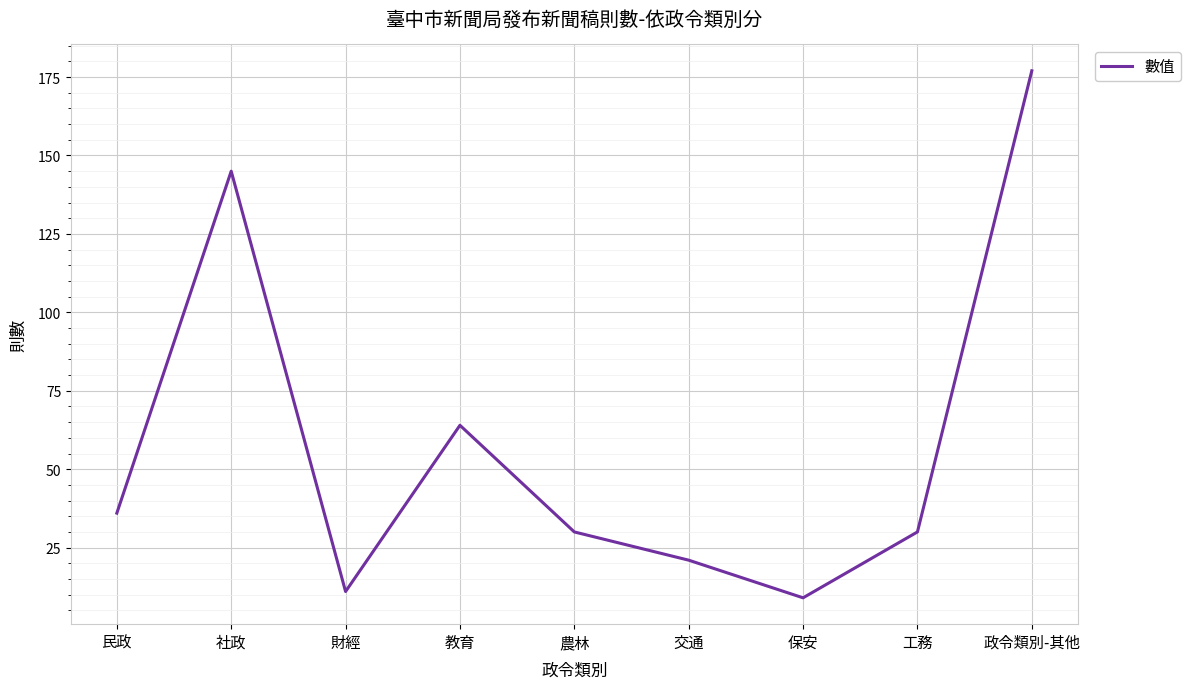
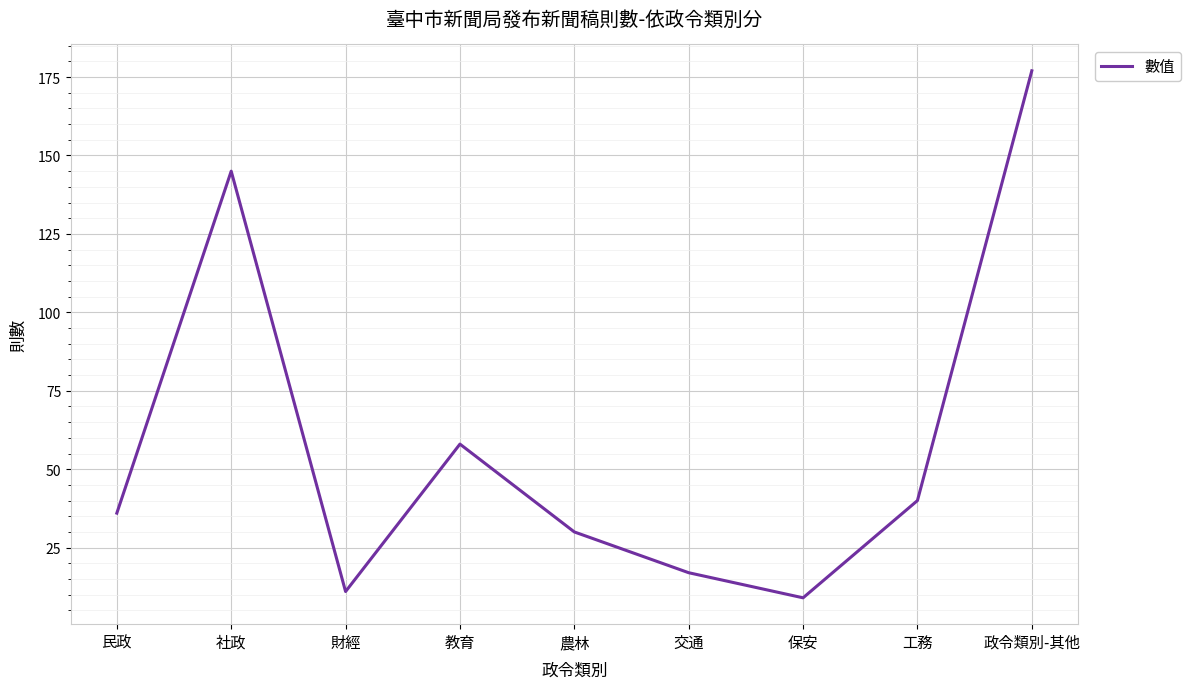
教育: 64 -> 58
交通: 21 -> 17
工務: 30 -> 40
